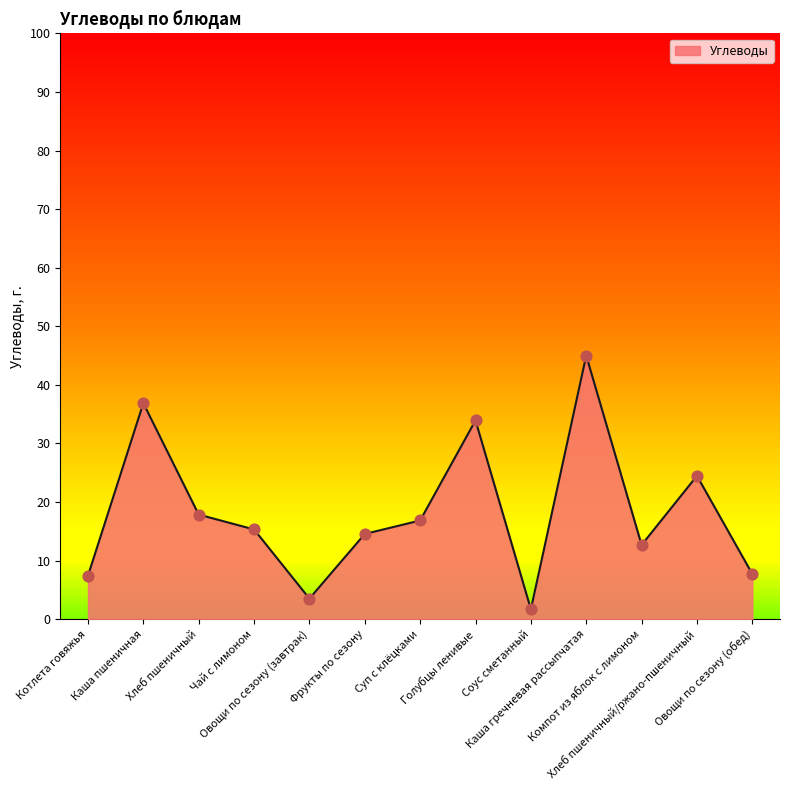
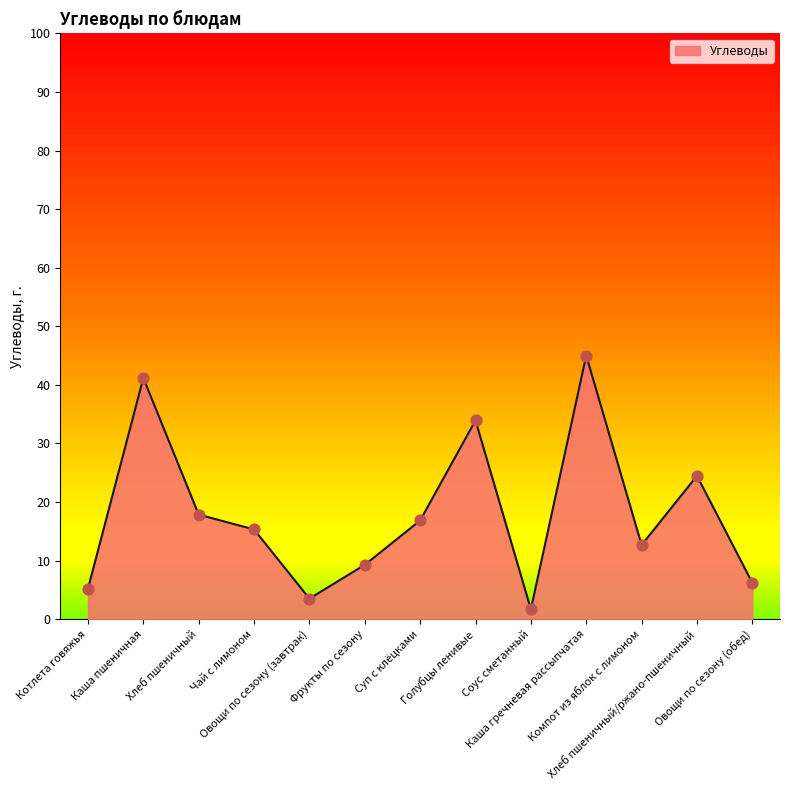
Котлета говяжья: 7 -> 5
Каша пшеничная: 37 -> 41
Фрукты по сезону: 15 -> 9
Овощи по сезону (обед): 8 -> 6
